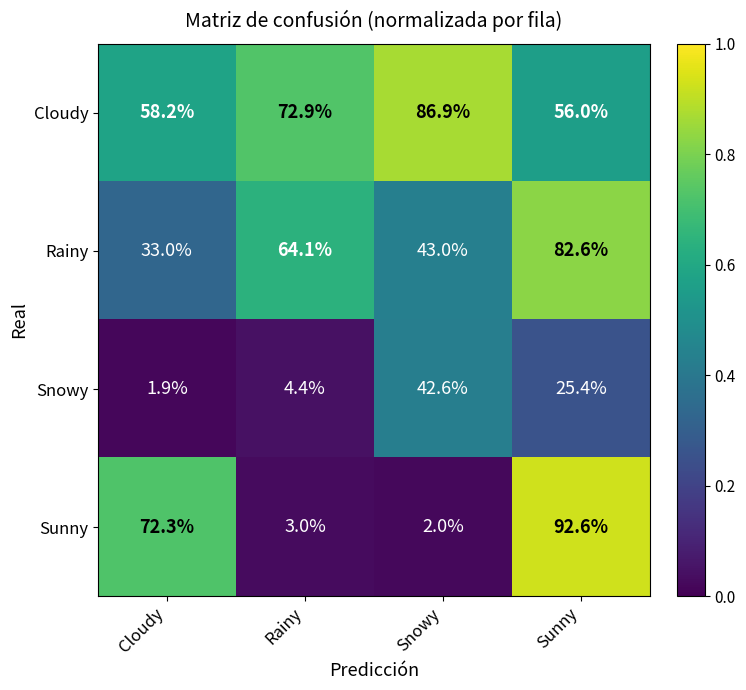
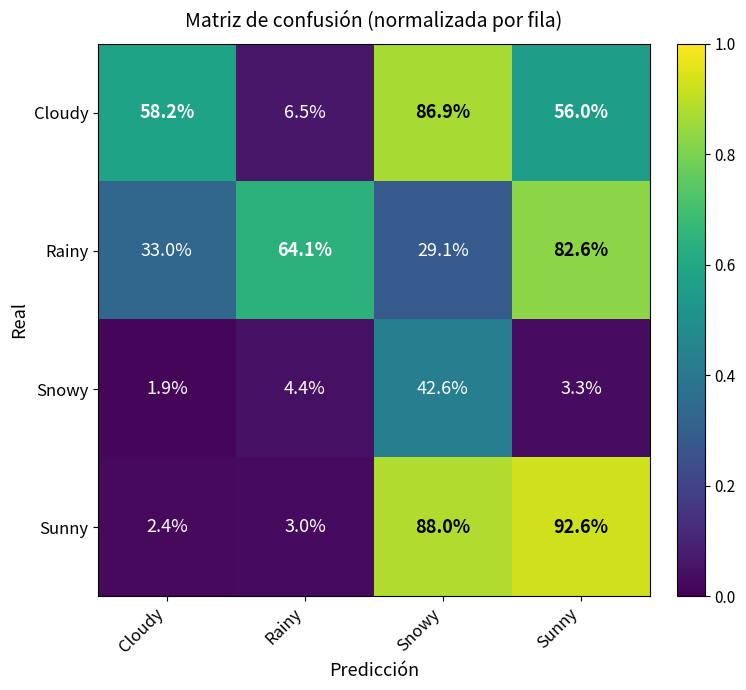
Cloudy, Rainy: 72.9% -> 6.5%
Rainy, Snowy: 43.0% -> 29.1%
Snowy, Sunny: 25.4% -> 3.3%
Sunny, Cloudy: 72.3% -> 2.4%
Sunny, Snowy: 2.0% -> 88.0%
